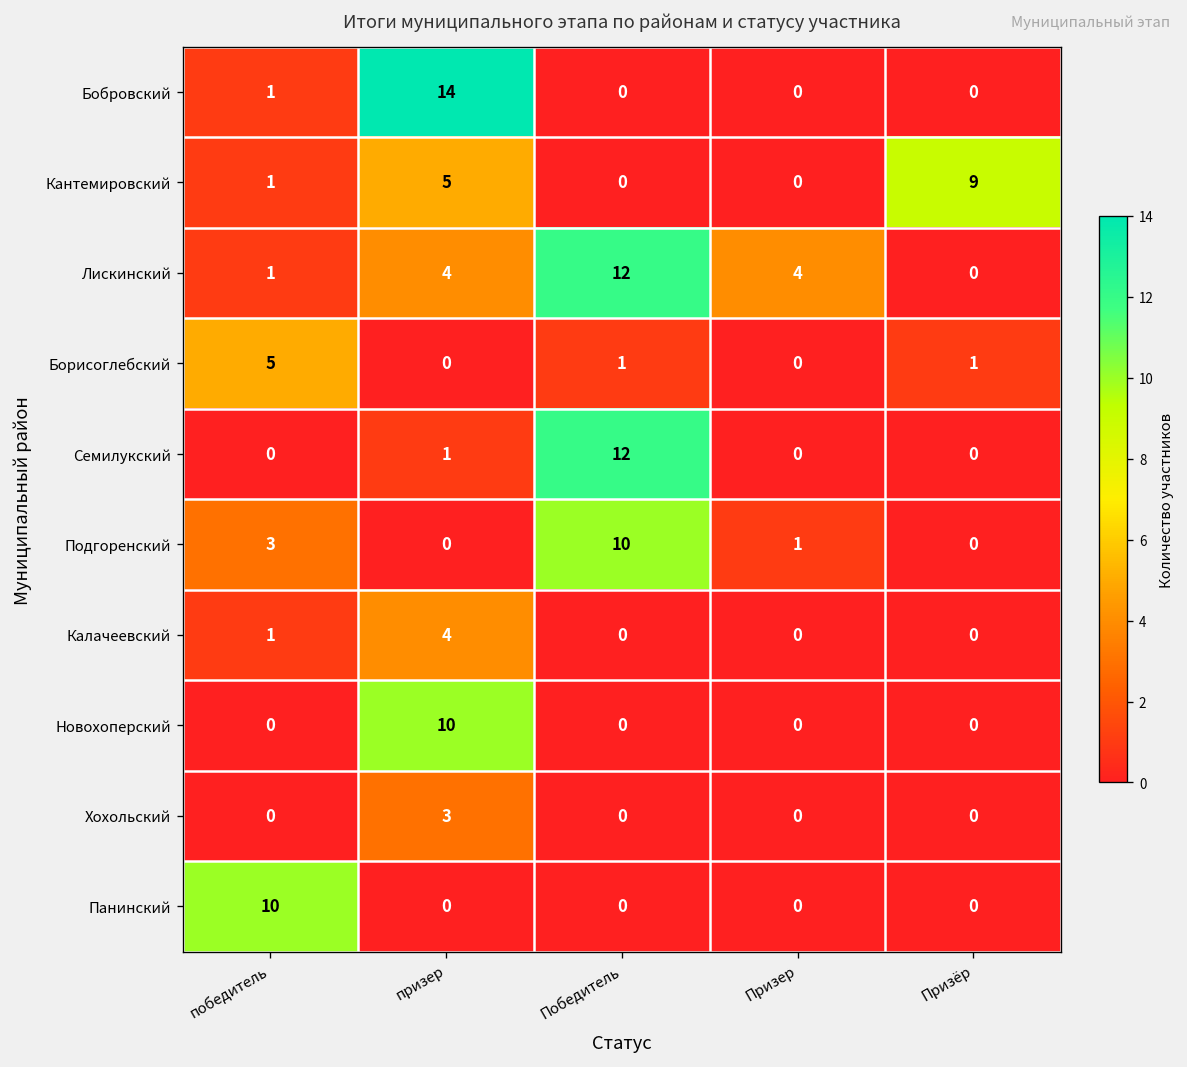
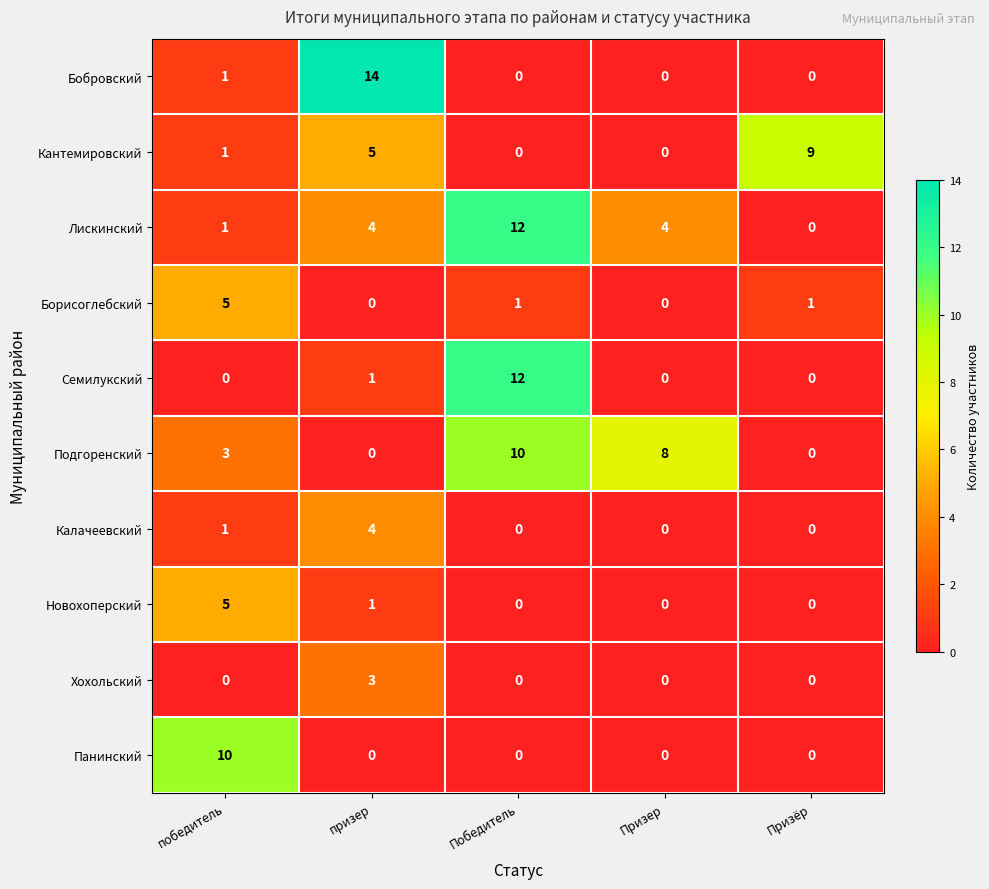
Подгоренский, Призер: 1 -> 8
Новохоперский, победитель: 0 -> 5
Новохоперский, призер: 10 -> 1
